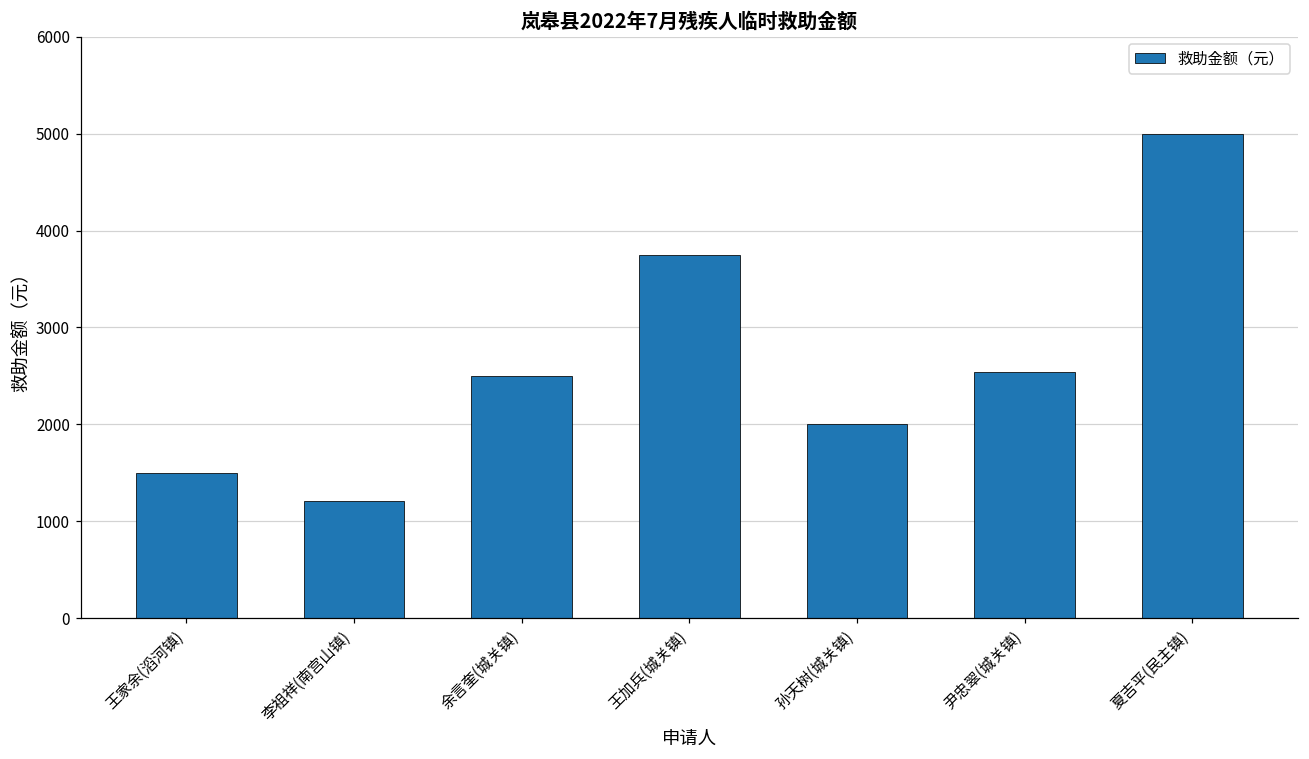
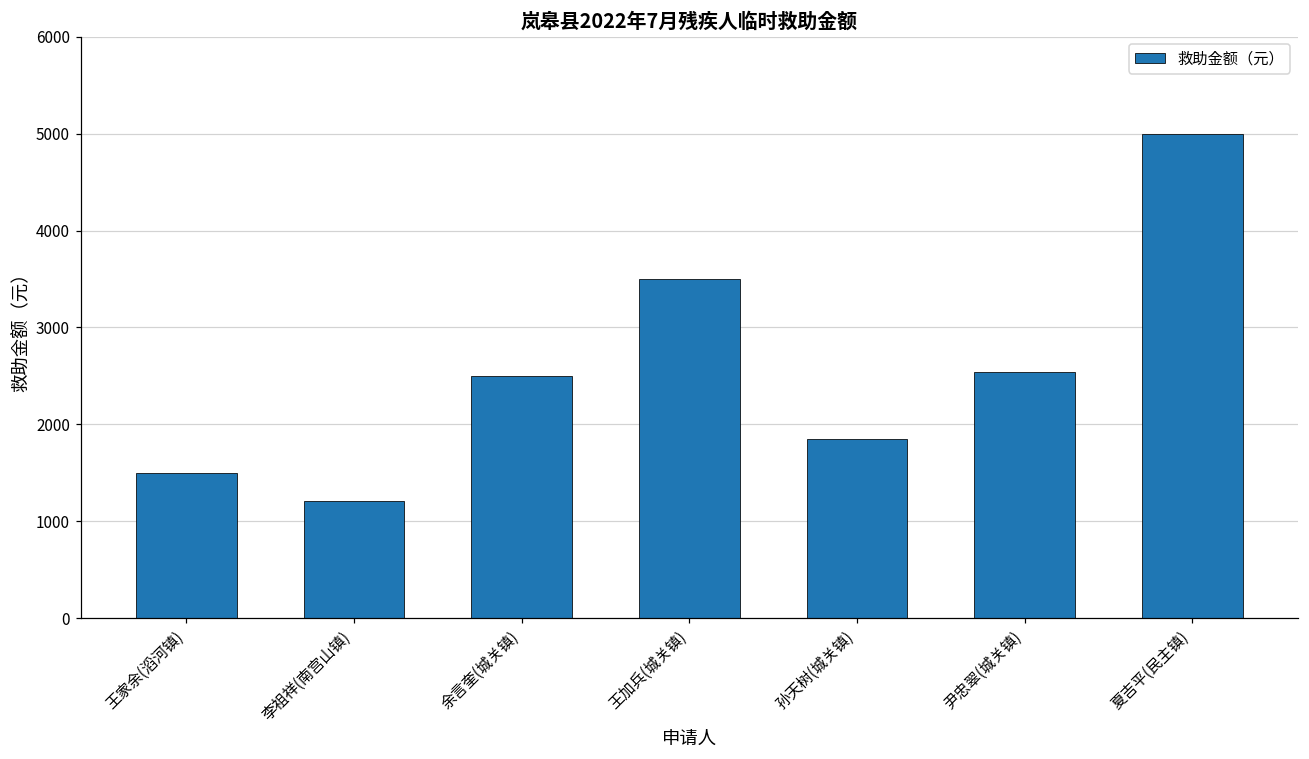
王加兵(城关镇): 3700 -> 3500
孙天树(城关镇): 2000 -> 1900
